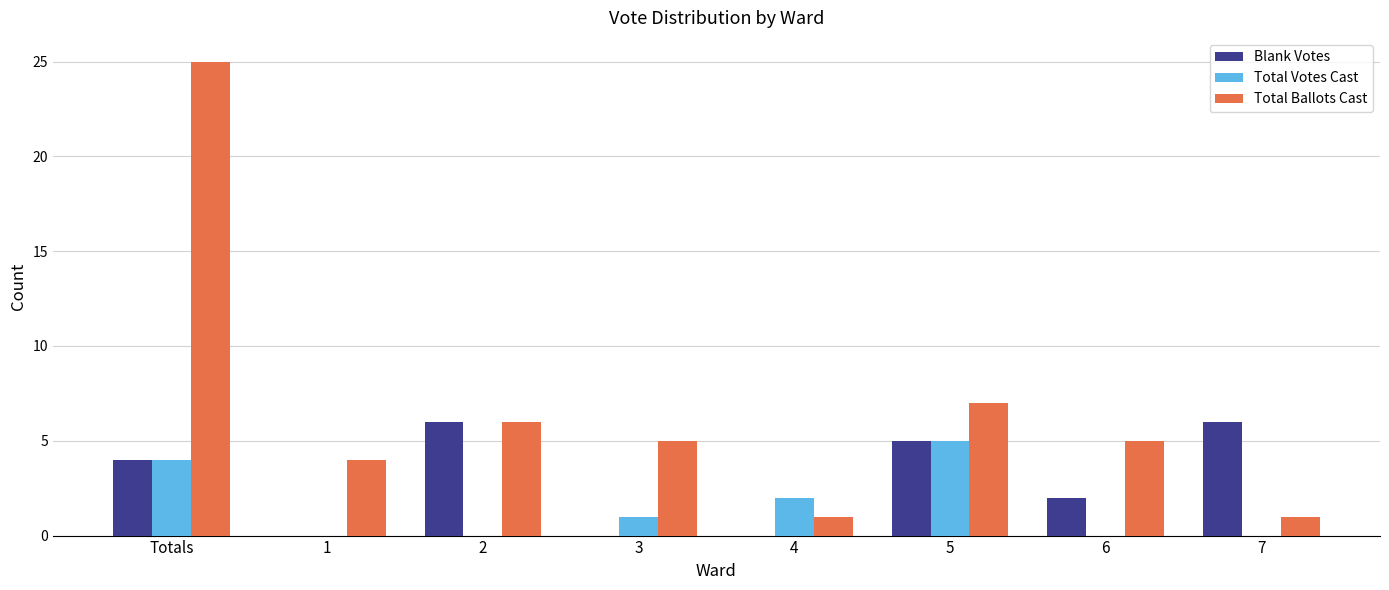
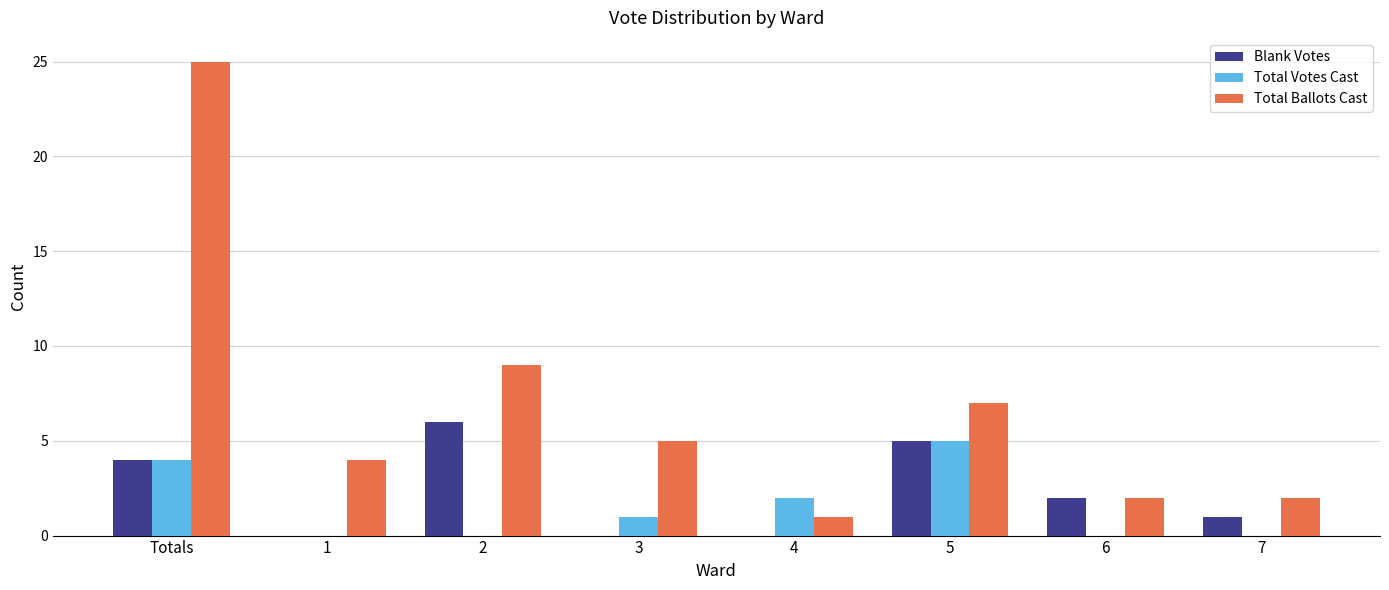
Total Ballots Cast, 2: 6 -> 9
Total Ballots Cast, 6: 5 -> 2
Blank Votes, 7: 6 -> 1
Total Ballots Cast, 7: 1 -> 2
